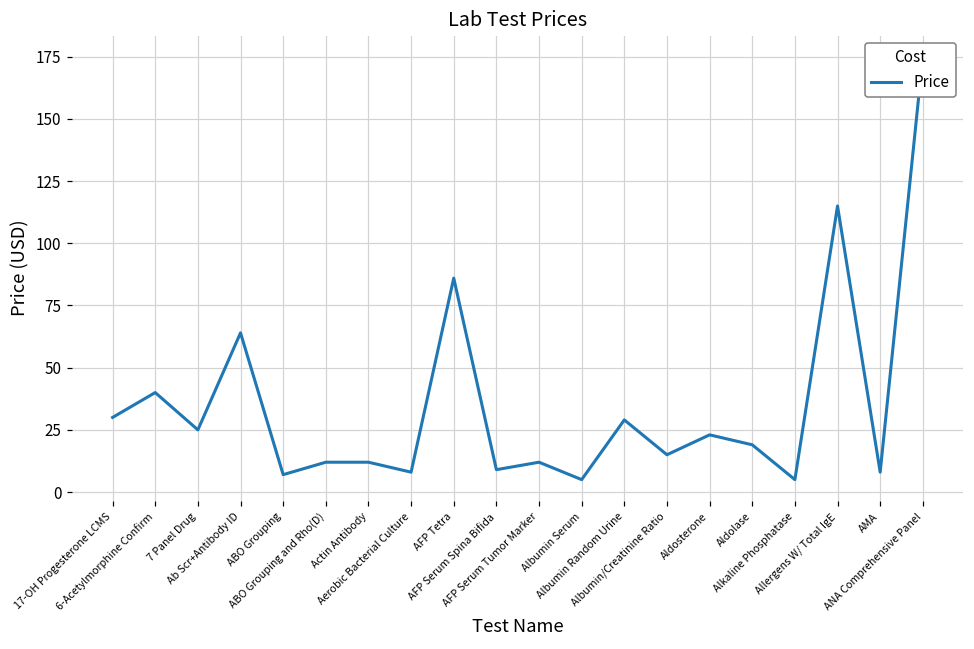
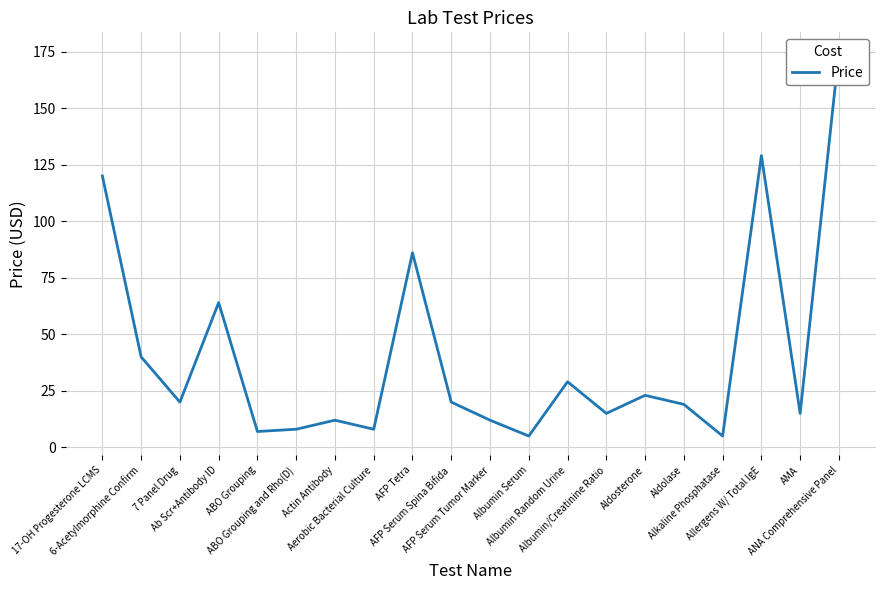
17-OH Progesterone LCMS: 30 -> 120
7 Panel Drug: 25 -> 20
ABO Grouping and Rho(D): 12 -> 8
AFP Serum Spina Bifida: 9 -> 20
Allergens W/ Total IgE: 115 -> 129
AMA: 8 -> 15
